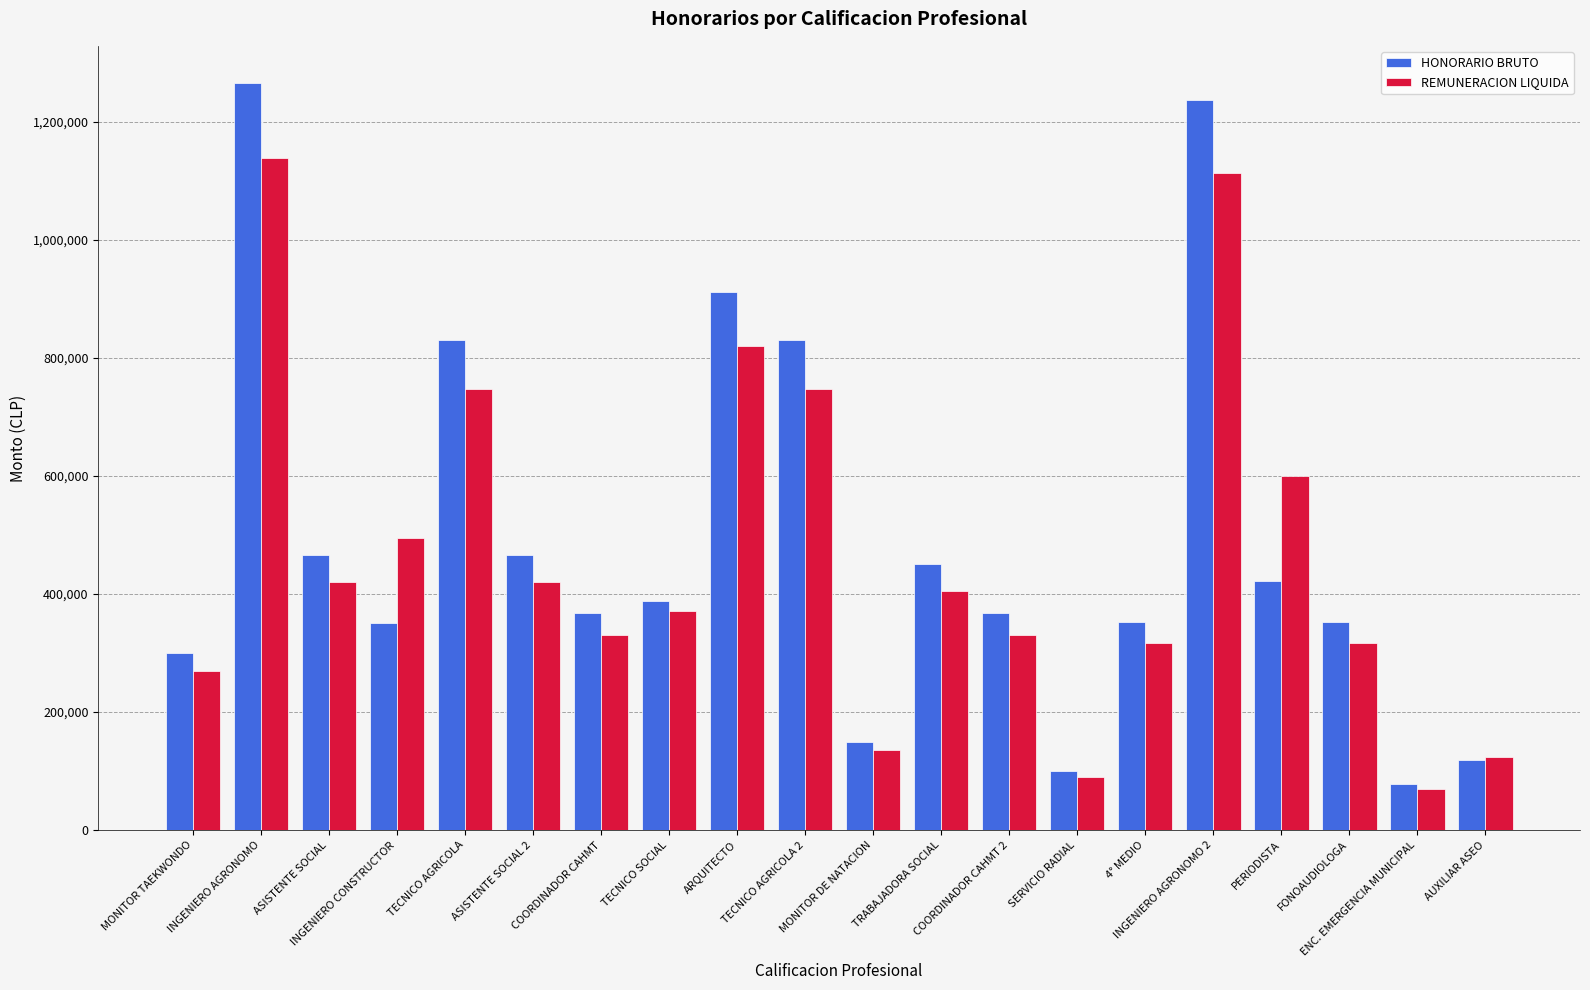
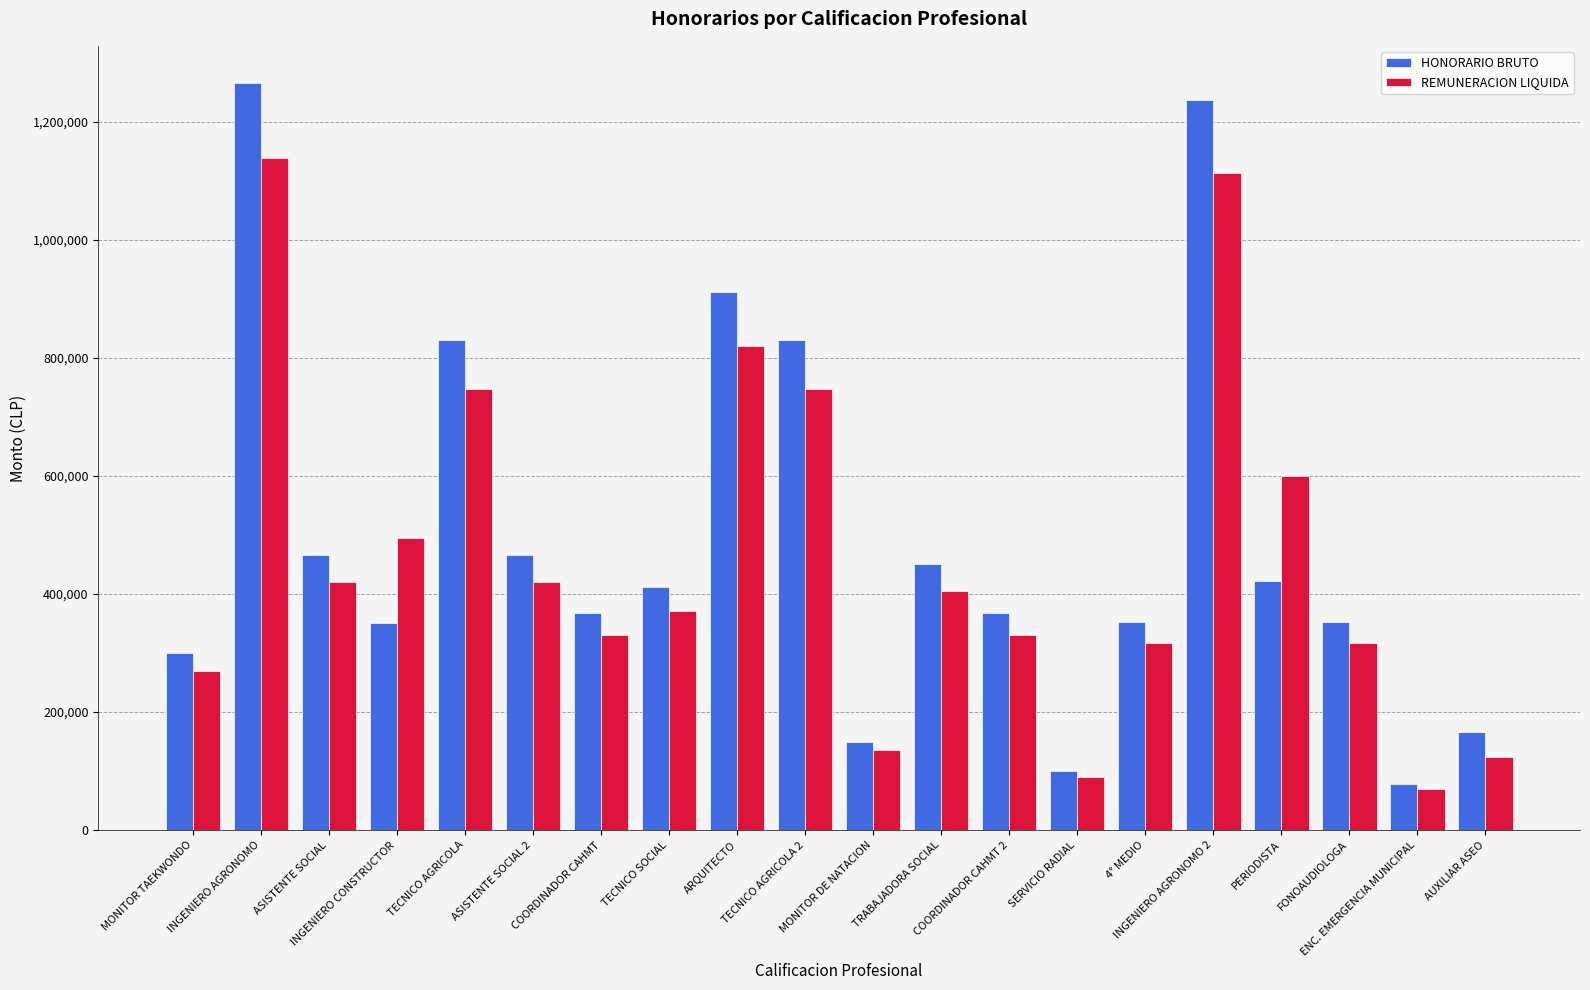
HONORARIO BRUTO, TECNICO SOCIAL: 390,000 -> 410,000
HONORARIO BRUTO, AUXILIAR ASEO: 120,000 -> 170,000
